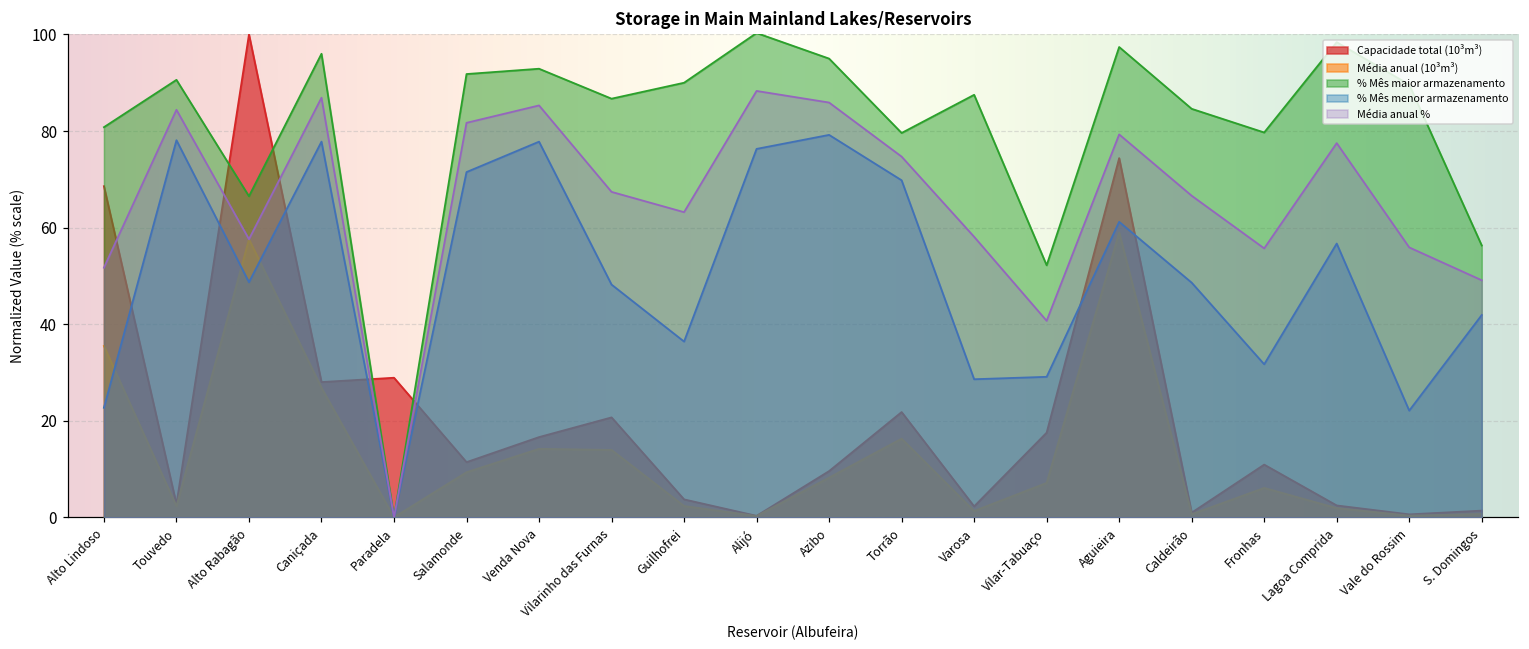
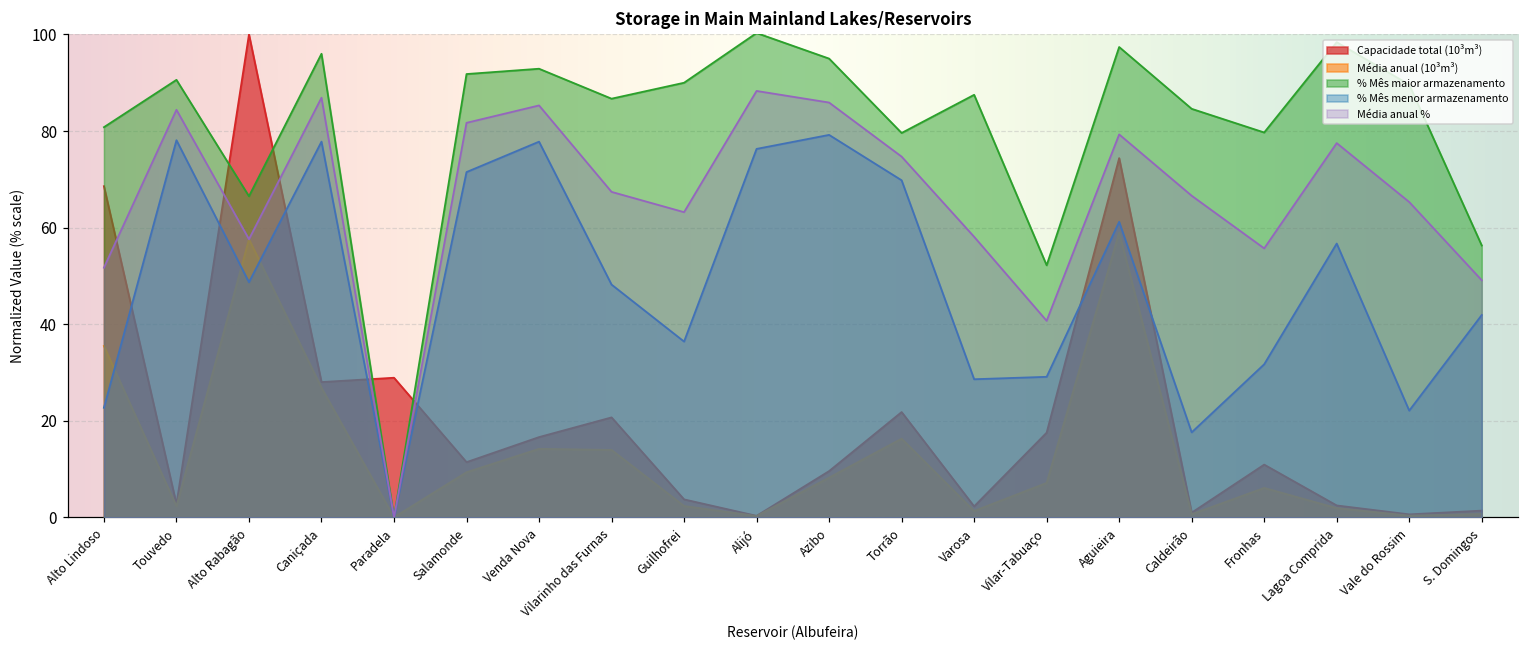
% Mês menor armazenamento, Caldeirão: 49 -> 18
Média anual %, Vale do Rossim: 56 -> 65
